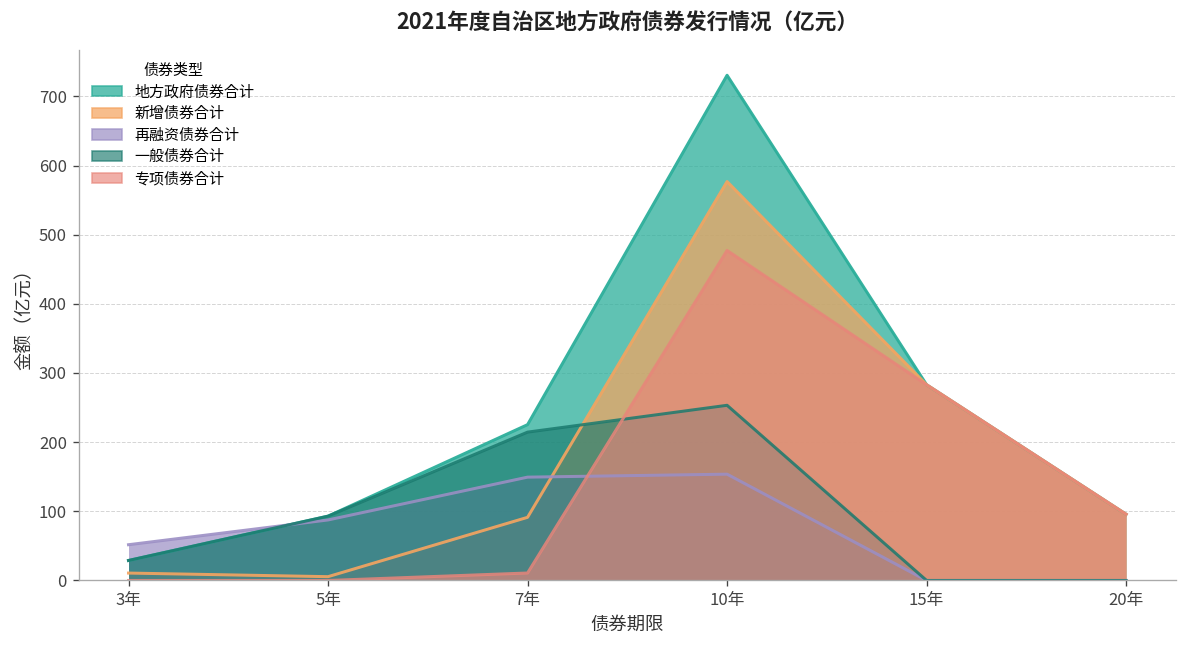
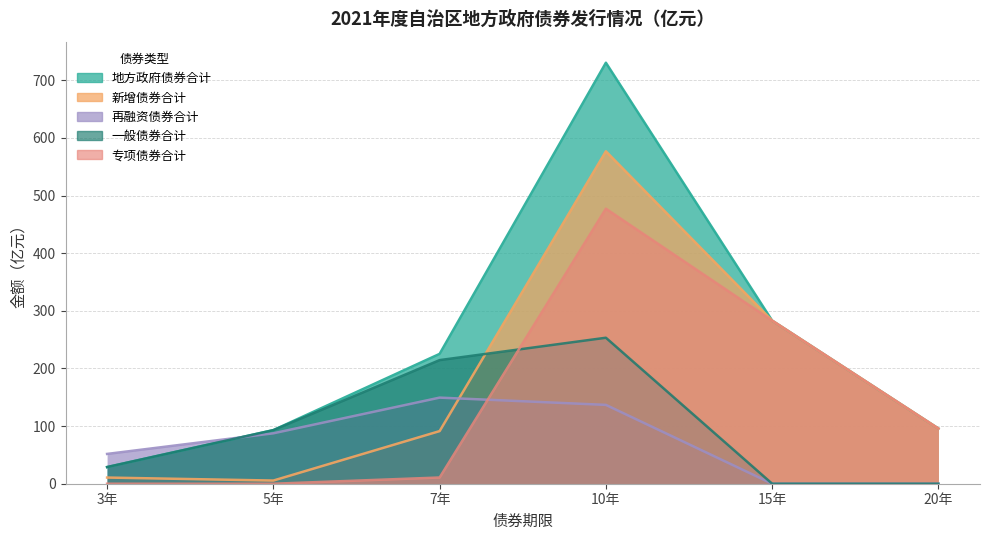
再融资债券合计, 10年: 150 -> 140
